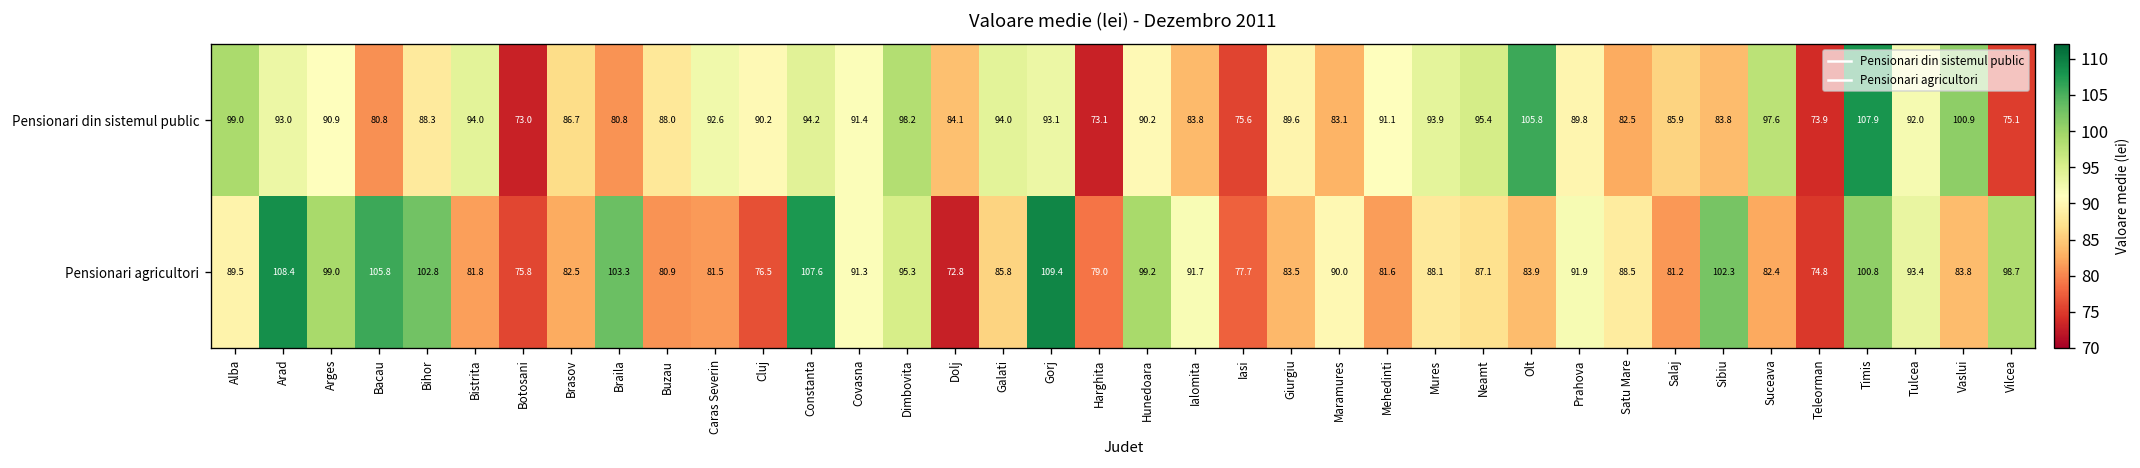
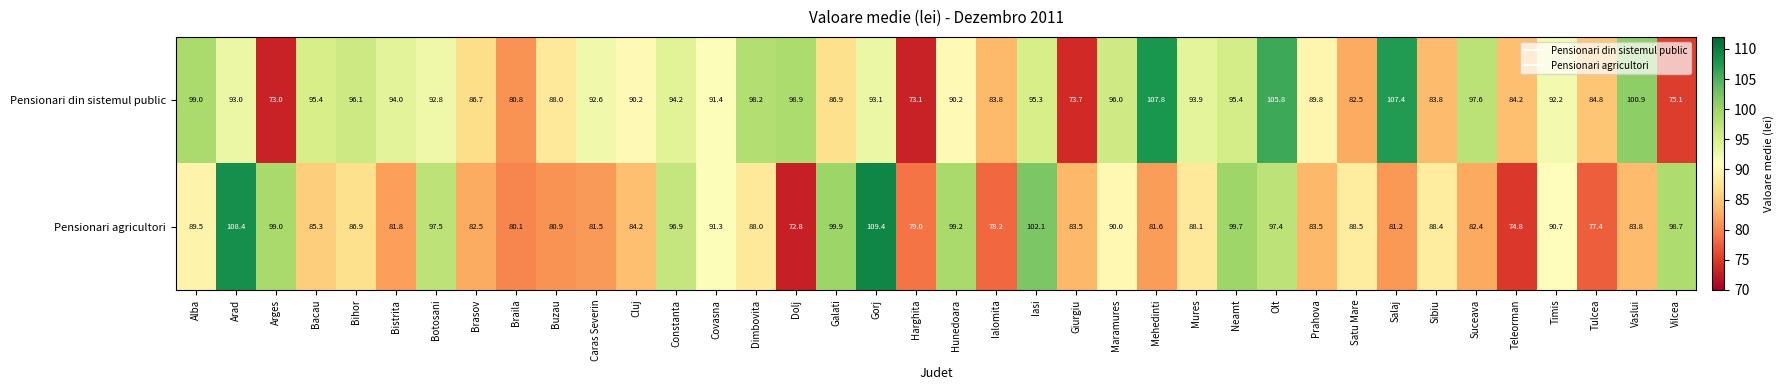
Pensionari din sistemul public, Arges: 90.9 -> 73.0
Pensionari din sistemul public, Bacau: 80.8 -> 95.4
Pensionari din sistemul public, Bihor: 88.3 -> 96.1
Pensionari din sistemul public, Botosani: 73.0 -> 92.8
Pensionari din sistemul public, Dolj: 84.1 -> 98.9
Pensionari din sistemul public, Galati: 94.0 -> 86.9
Pensionari din sistemul public, Iasi: 75.6 -> 95.3
Pensionari din sistemul public, Giurgiu: 89.6 -> 73.7
Pensionari din sistemul public, Maramures: 83.1 -> 96.0
Pensionari din sistemul public, Mehedinti: 91.1 -> 107.8
Pensionari din sistemul public, Salaj: 85.9 -> 107.4
Pensionari din sistemul public, Teleorman: 73.9 -> 84.2
Pensionari din sistemul public, Timis: 107.9 -> 92.2
Pensionari din sistemul public, Tulcea: 92.0 -> 84.8
Pensionari agricultori, Bacau: 105.8 -> 85.3
Pensionari agricultori, Bihor: 102.8 -> 86.9
Pensionari agricultori, Botosani: 75.8 -> 97.5
Pensionari agricultori, Braila: 103.3 -> 80.1
Pensionari agricultori, Cluj: 76.5 -> 84.2
Pensionari agricultori, Constanta: 107.6 -> 96.9
Pensionari agricultori, Dimbovita: 95.3 -> 88.0
Pensionari agricultori, Galati: 85.8 -> 99.9
Pensionari agricultori, Ialomita: 91.7 -> 78.2
Pensionari agricultori, Iasi: 77.7 -> 102.1
Pensionari agricultori, Neamt: 87.1 -> 99.7
Pensionari agricultori, Olt: 83.9 -> 97.4
Pensionari agricultori, Prahova: 91.9 -> 83.5
Pensionari agricultori, Sibiu: 102.3 -> 88.4
Pensionari agricultori, Timis: 100.8 -> 90.7
Pensionari agricultori, Tulcea: 93.4 -> 77.4
